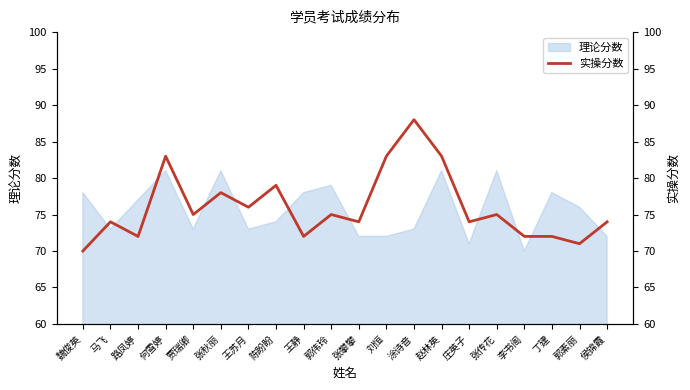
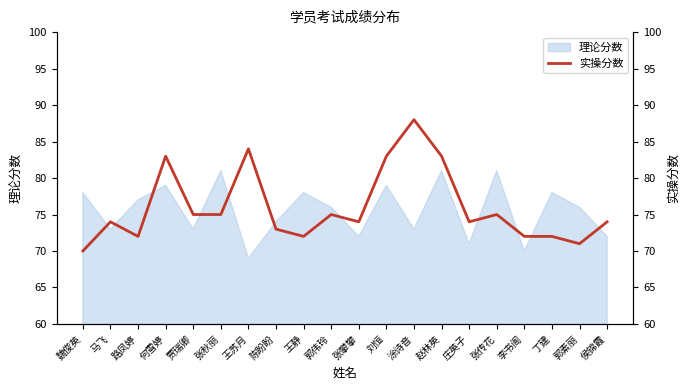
理论分数, 何雪婷: 81 -> 79
理论分数, 王苏月: 73 -> 69
理论分数, 郭伟玲: 79 -> 76
理论分数, 刘恒: 72 -> 79
实操分数, 张秋丽: 78 -> 75
实操分数, 王苏月: 76 -> 84
实操分数, 陈盼盼: 79 -> 73
